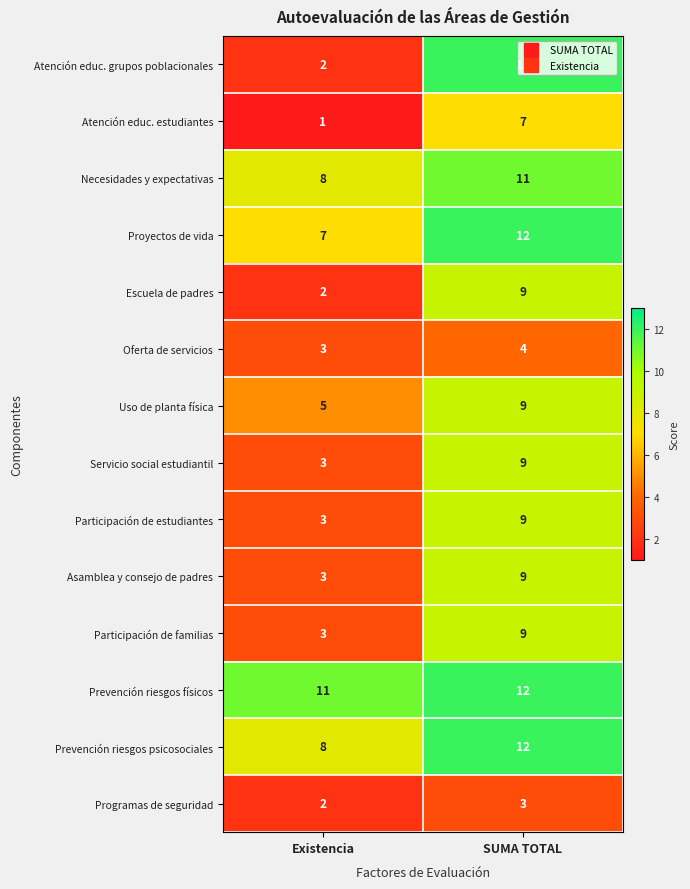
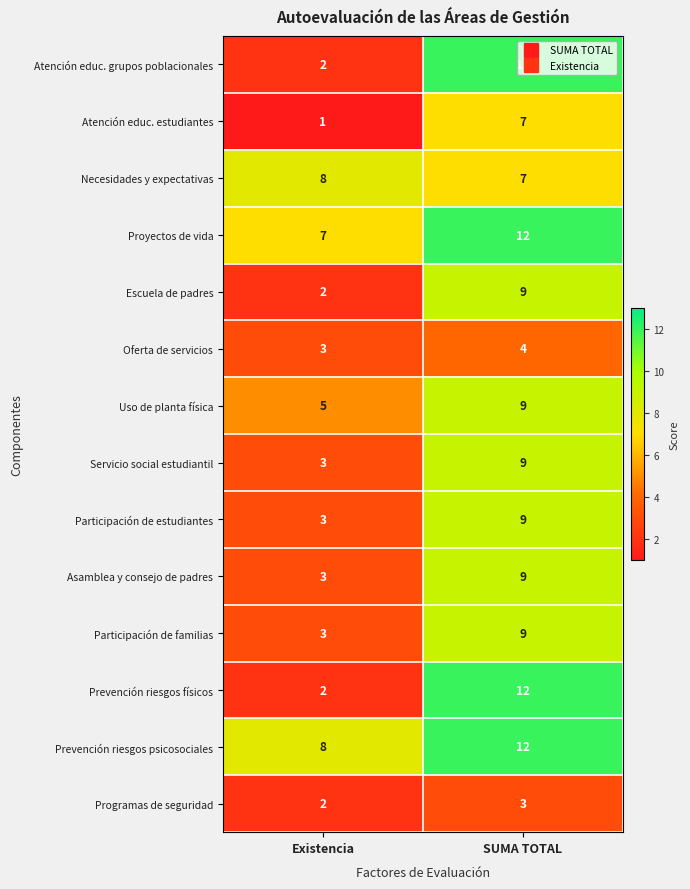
Necesidades y expectativas, SUMA TOTAL: 11 -> 7
Prevención riesgos físicos, Existencia: 11 -> 2
